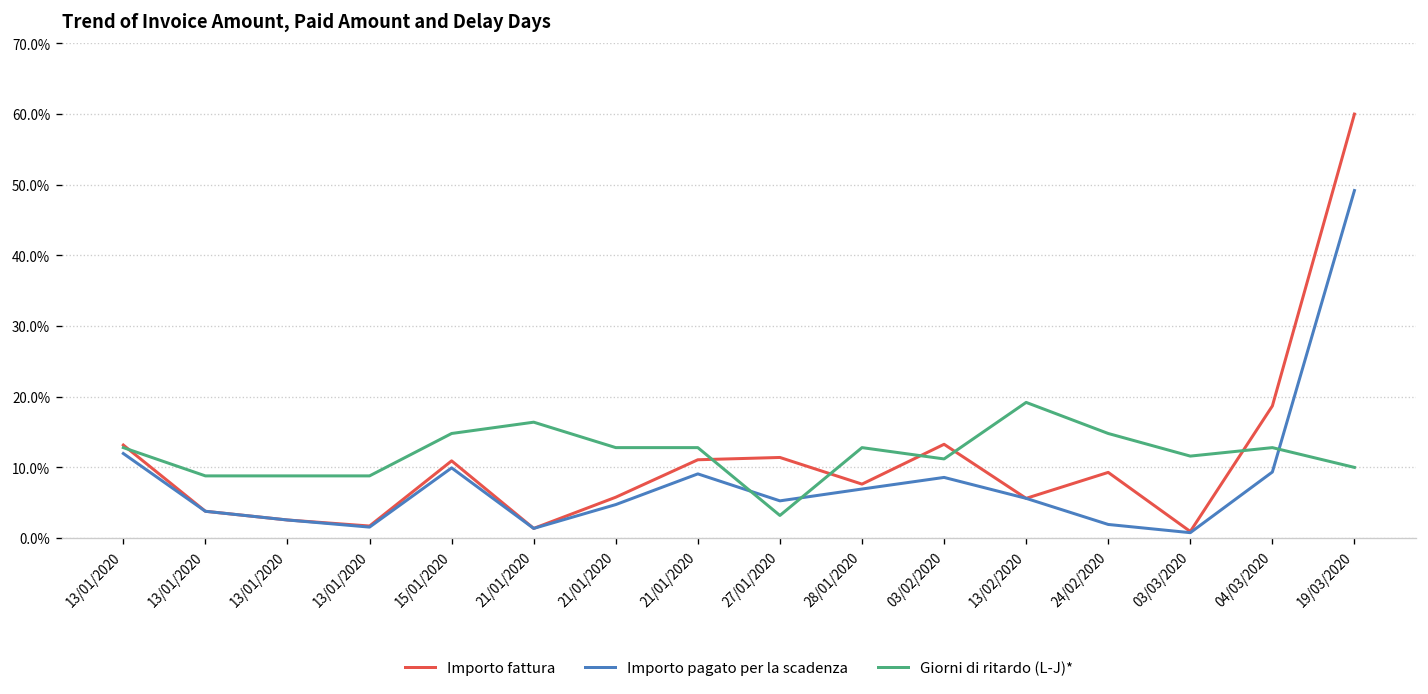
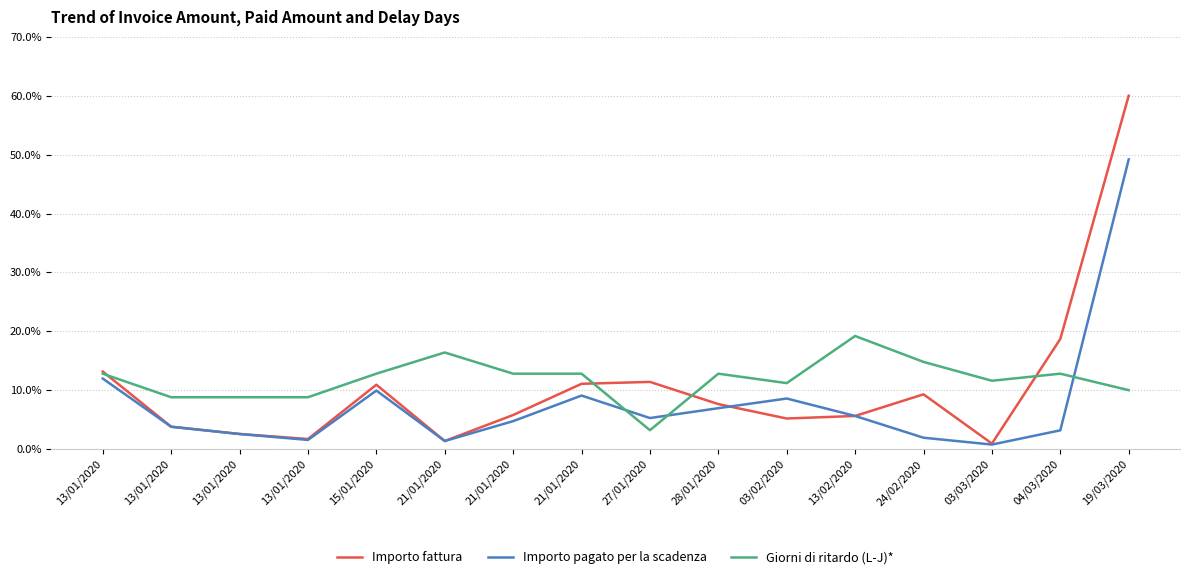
Giorni di ritardo (L-J)*, 15/01/2020: 15% -> 13%
Importo fattura, 03/02/2020: 13% -> 5%
Importo pagato per la scadenza, 04/03/2020: 9% -> 3%
